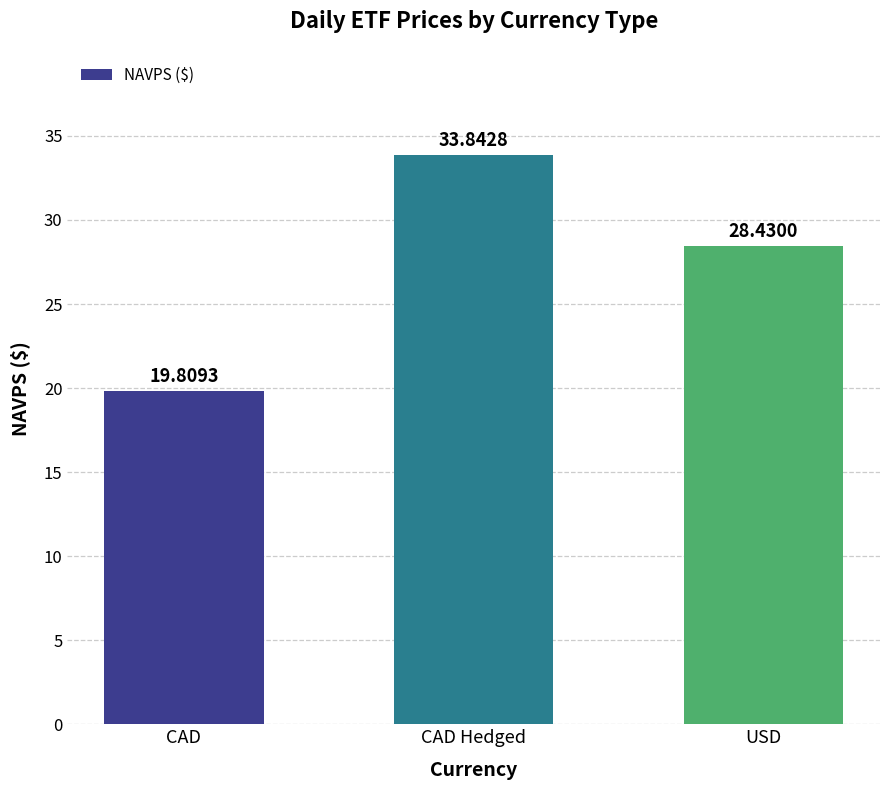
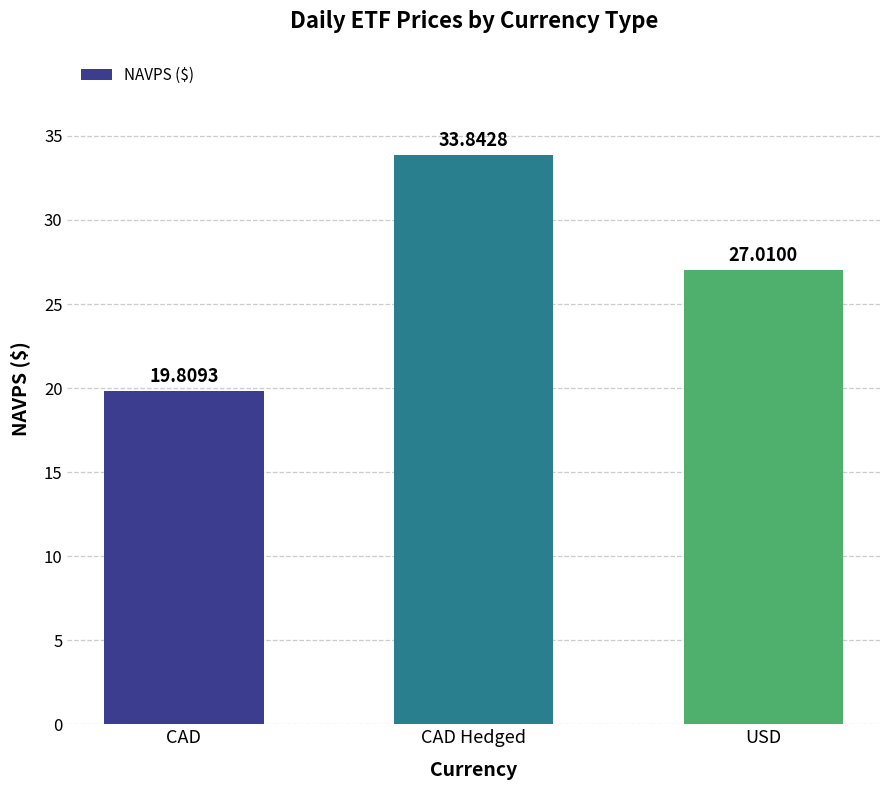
USD: 28.4300 -> 27.0100
